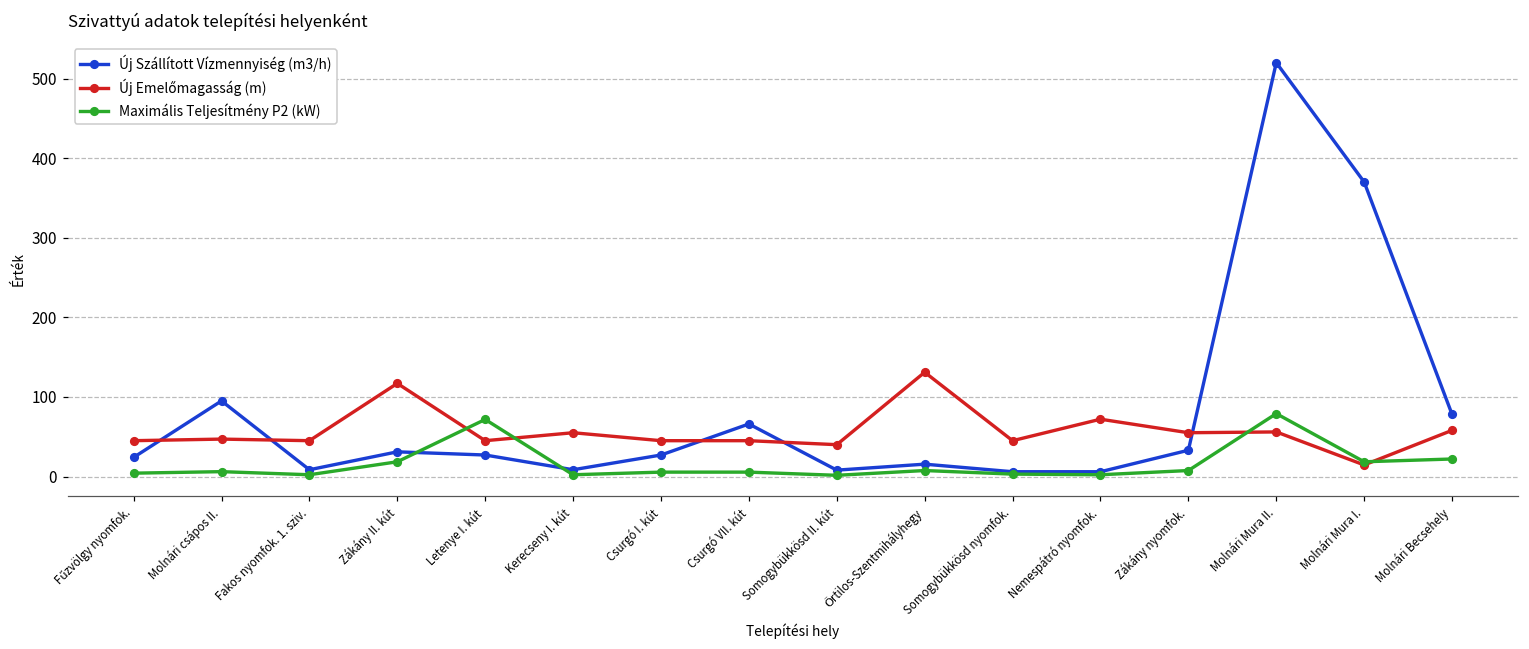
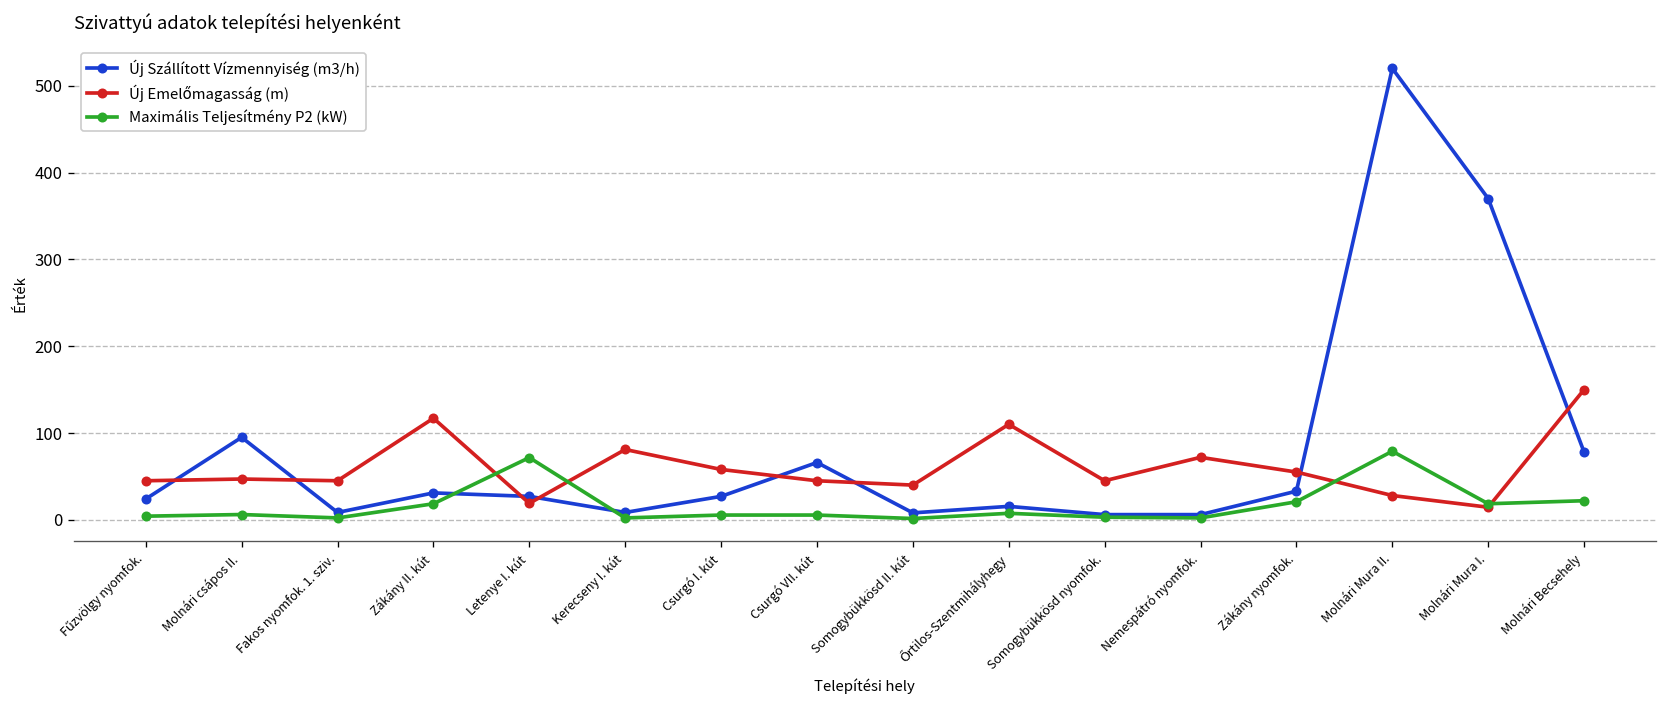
Új Emelőmagasság (m), Letenye I. kút: 50 -> 20
Új Emelőmagasság (m), Kerecseny I. kút: 60 -> 80
Új Emelőmagasság (m), Csurgó I. kút: 50 -> 60
Új Emelőmagasság (m), Őrtilos-Szentmihályhegy: 130 -> 110
Maximális Teljesítmény P2 (kW), Zákány nyomfok.: 10 -> 20
Új Emelőmagasság (m), Molnári Mura II.: 60 -> 30
Új Emelőmagasság (m), Molnári Becsehely: 60 -> 150
